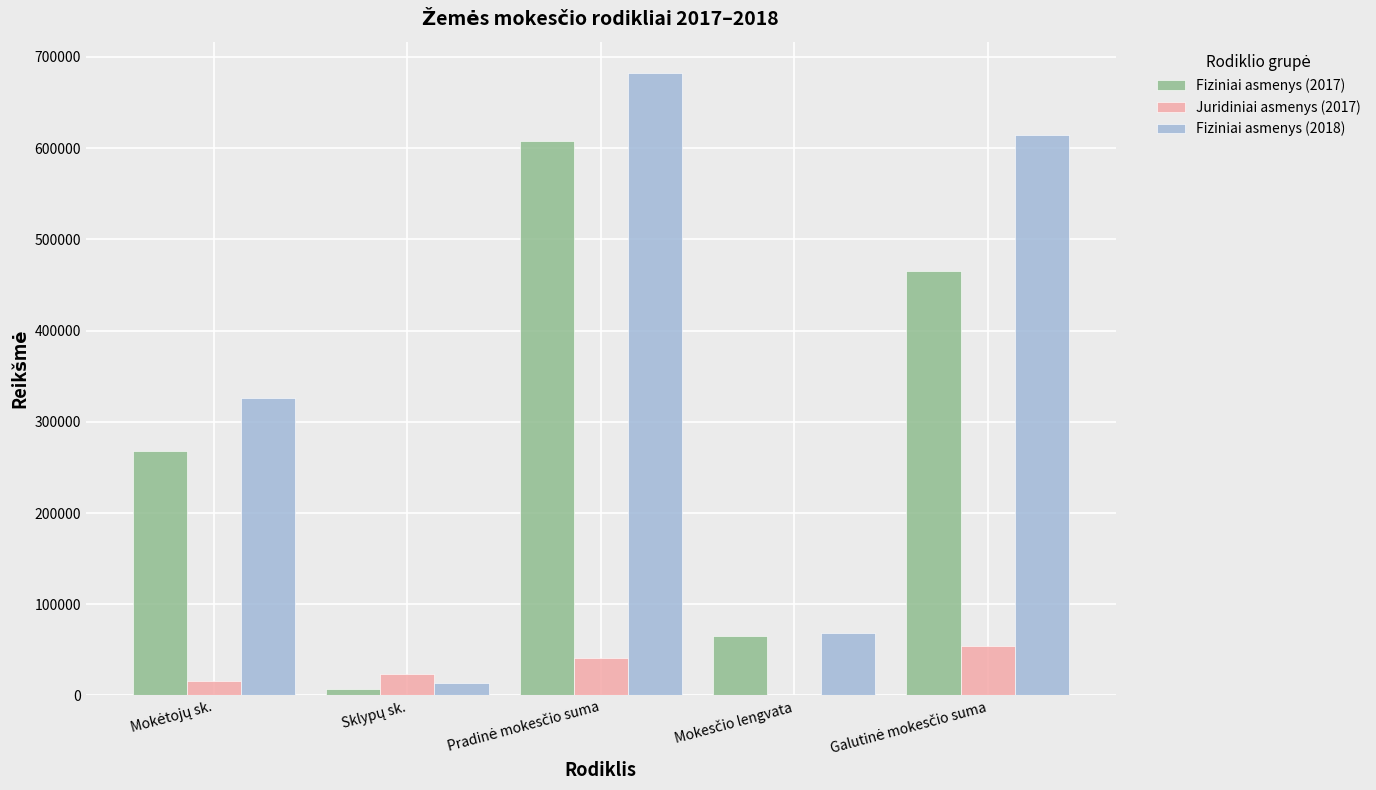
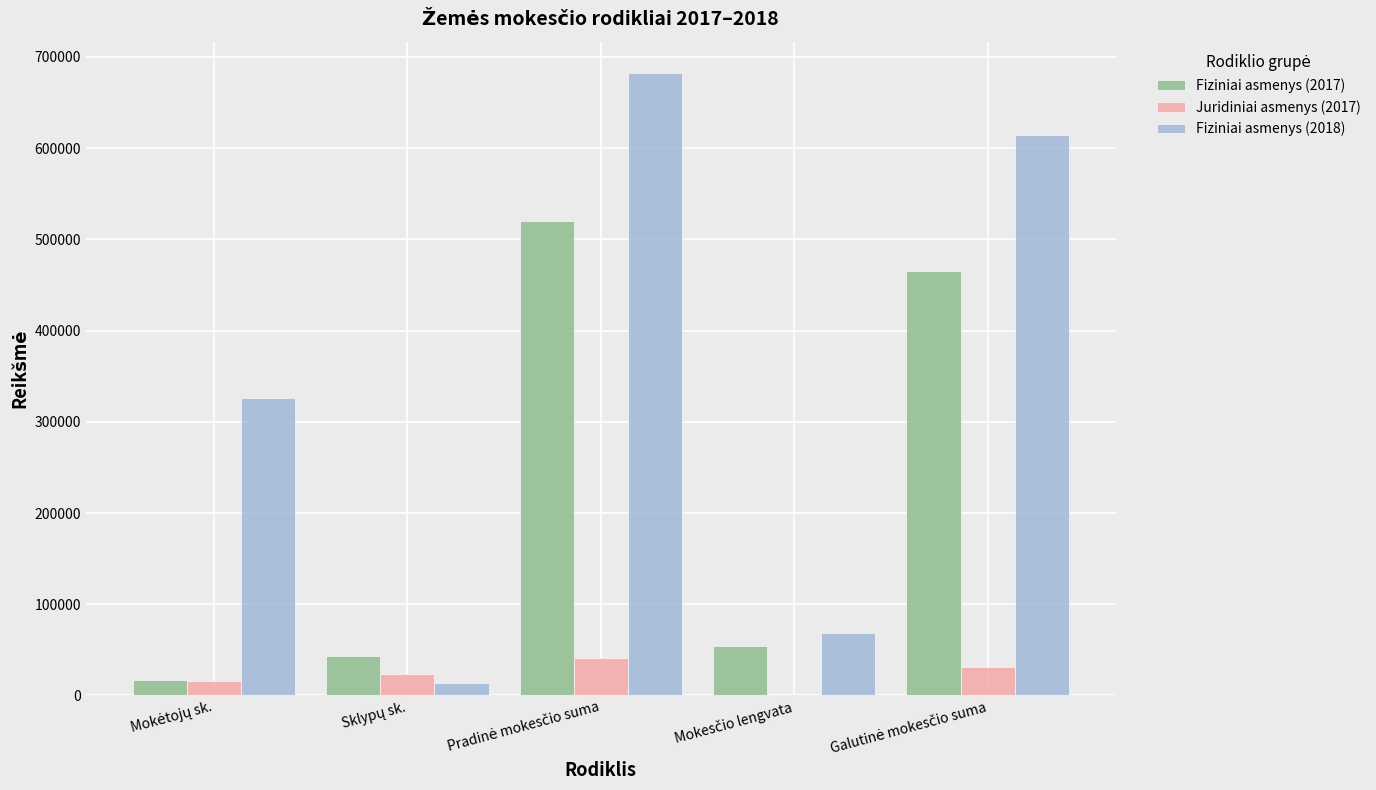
Fiziniai asmenys (2017), Mokėtojų sk.: 270000 -> 20000
Fiziniai asmenys (2017), Sklypų sk.: 10000 -> 40000
Fiziniai asmenys (2017), Pradinė mokesčio suma: 610000 -> 520000
Fiziniai asmenys (2017), Mokesčio lengvata: 60000 -> 50000
Juridiniai asmenys (2017), Galutinė mokesčio suma: 50000 -> 30000
